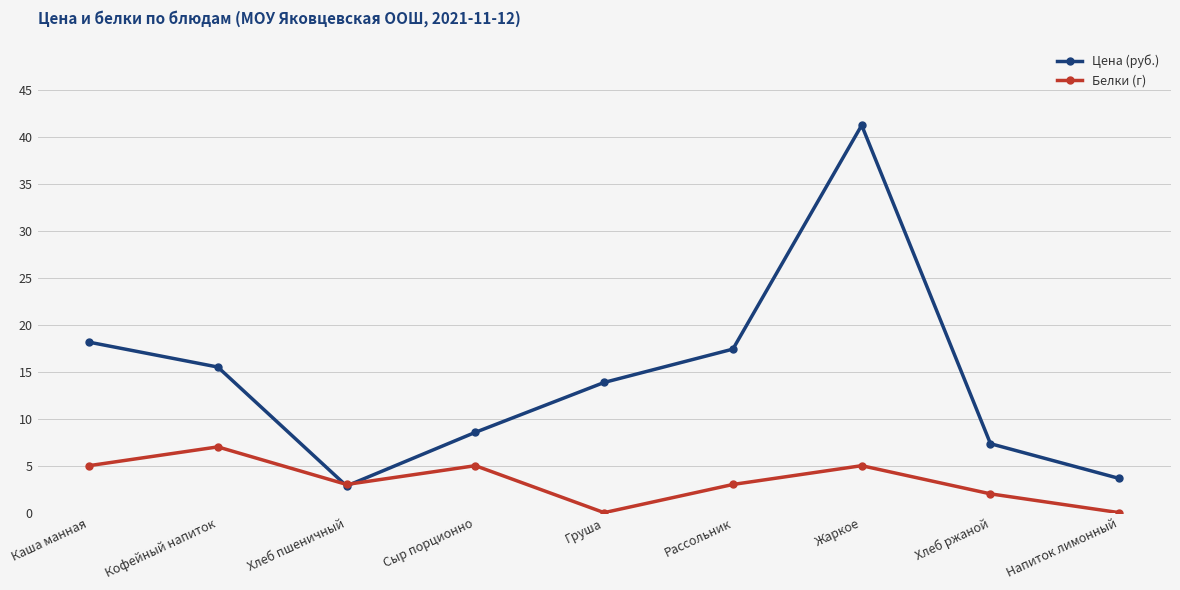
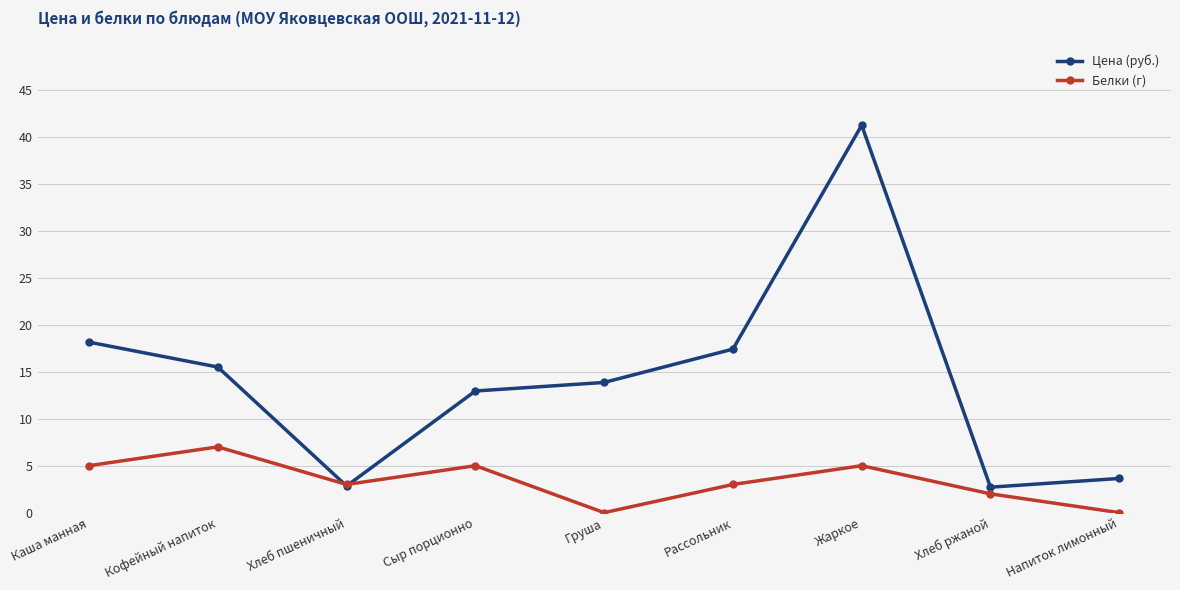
Цена (руб.), Сыр порционно: 9 -> 13
Цена (руб.), Хлеб ржаной: 7 -> 3
